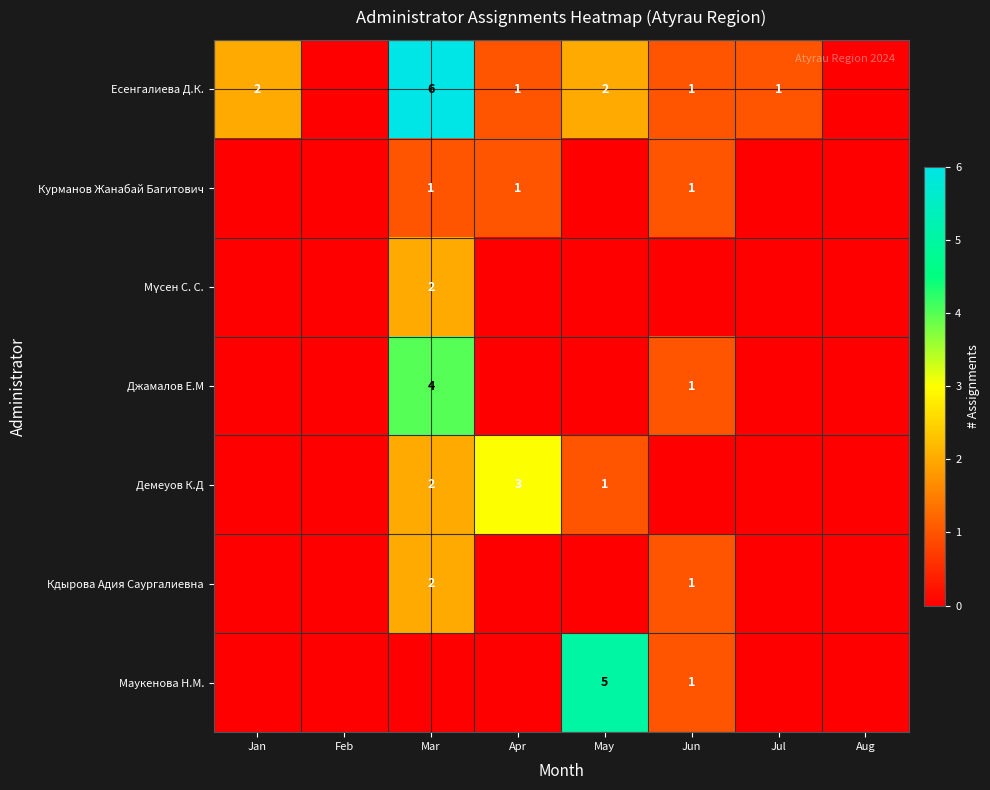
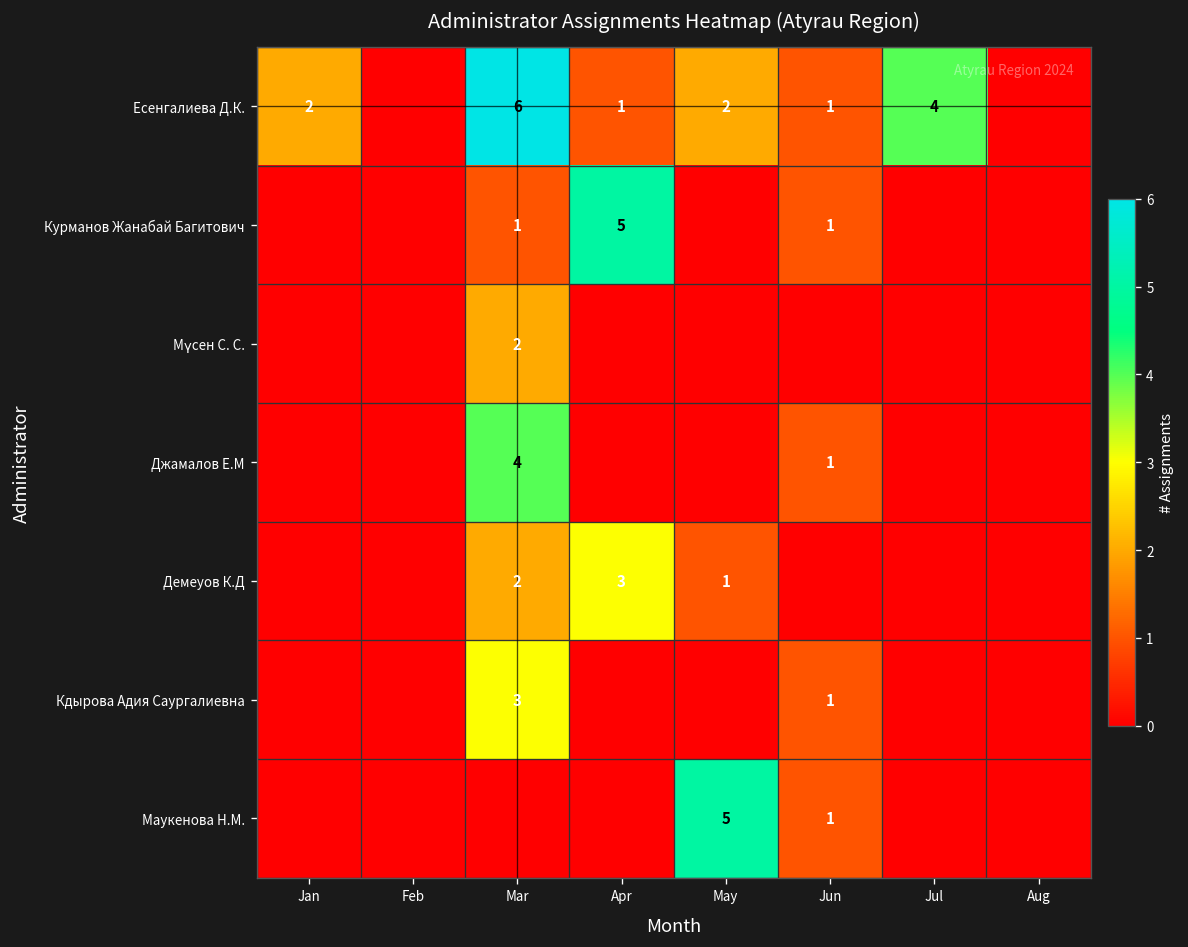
Есенгалиева Д.К., Jul: 1 -> 4
Курманов Жанабай Багитович, Apr: 1 -> 5
Кдырова Адия Саургалиевна, Mar: 2 -> 3
